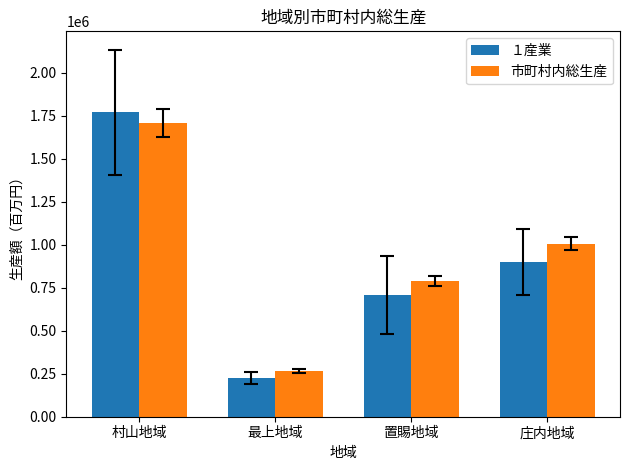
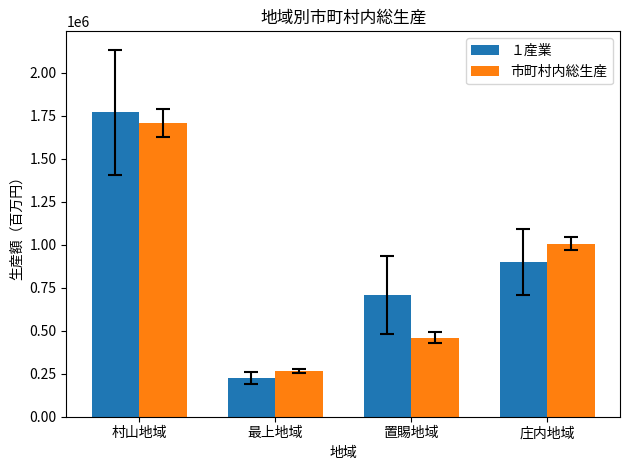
市町村内総生産, 置賜地域: 790000 -> 460000
